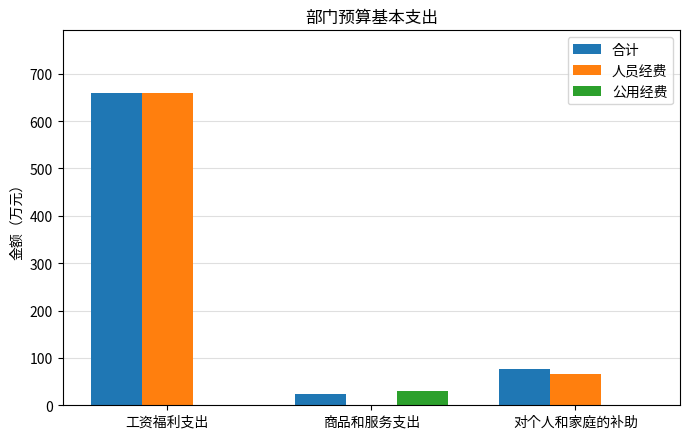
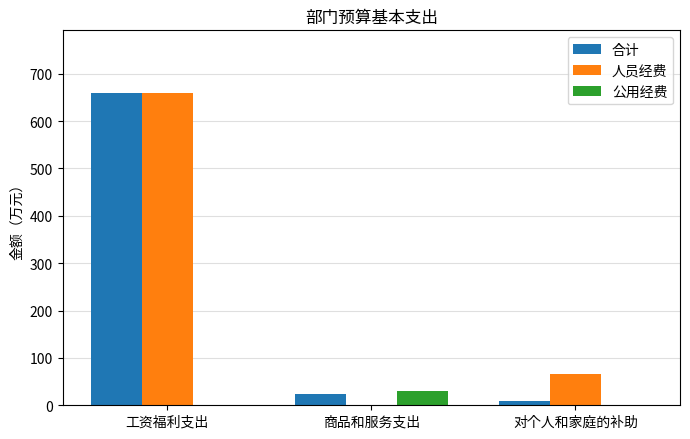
合计, 对个人和家庭的补助: 80 -> 10
